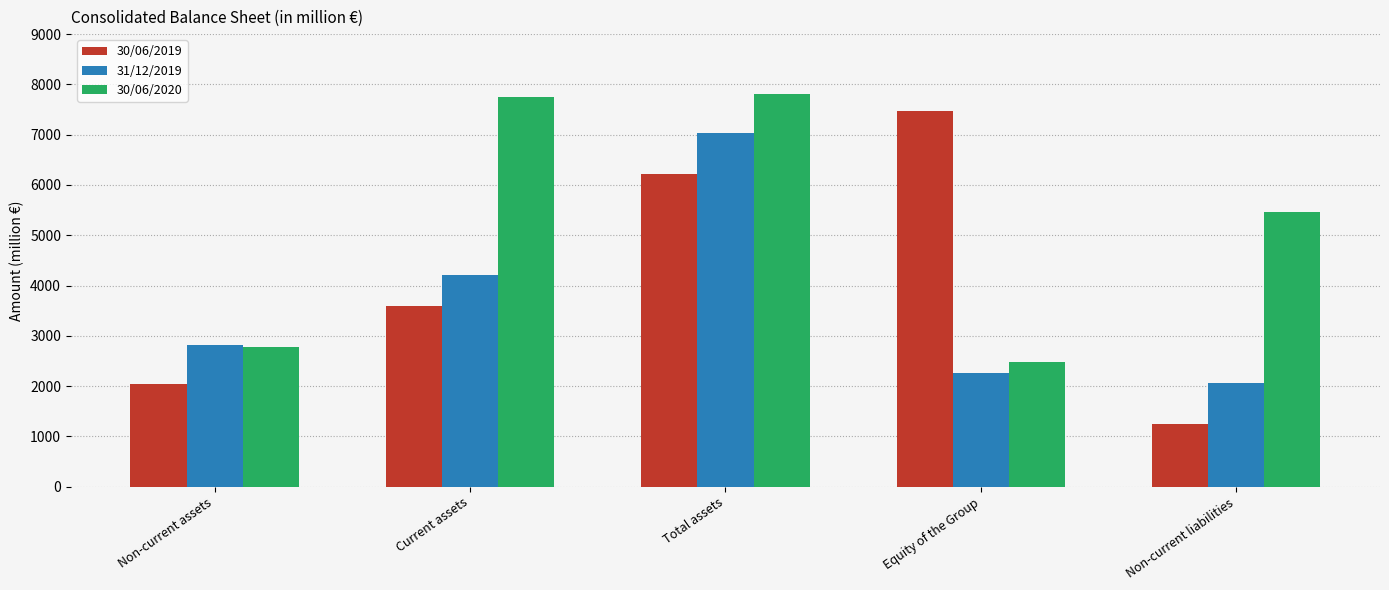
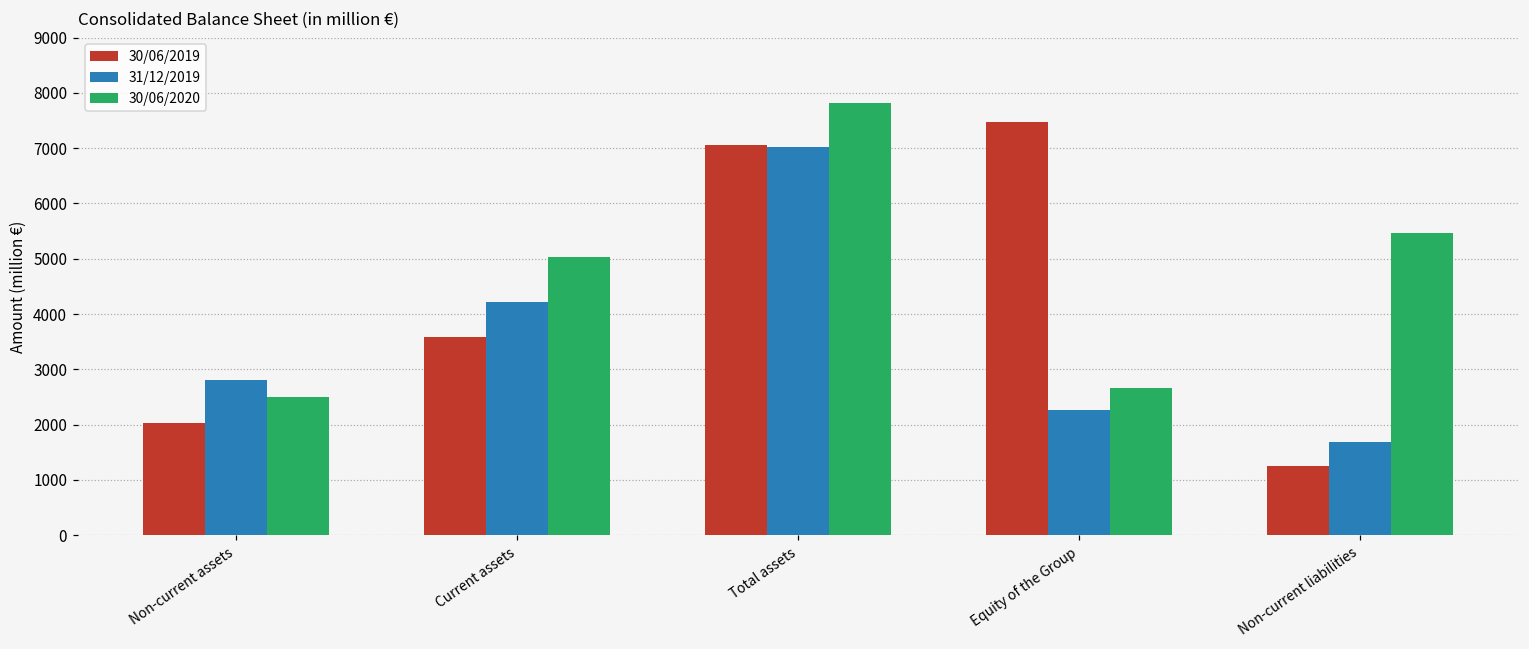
30/06/2020, Non-current assets: 2800 -> 2500
30/06/2020, Current assets: 7700 -> 5000
30/06/2019, Total assets: 6200 -> 7100
30/06/2020, Equity of the Group: 2500 -> 2700
31/12/2019, Non-current liabilities: 2100 -> 1700
